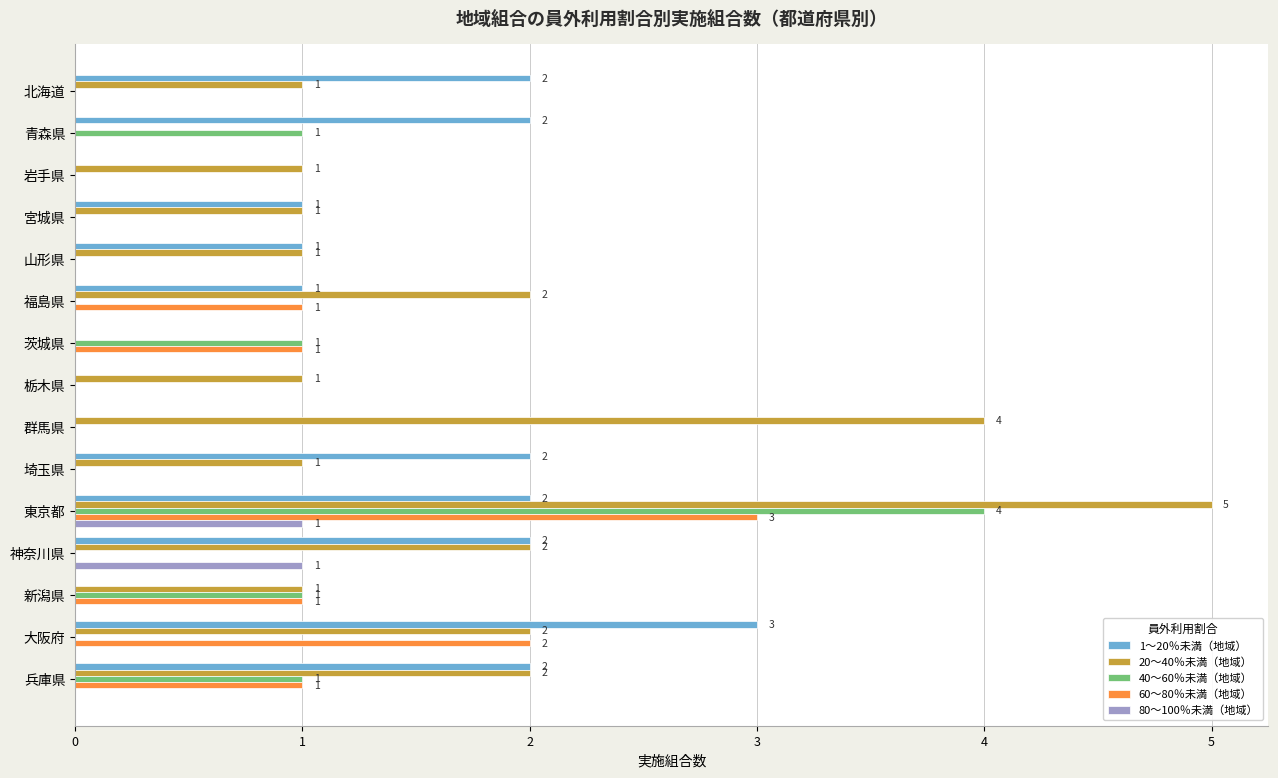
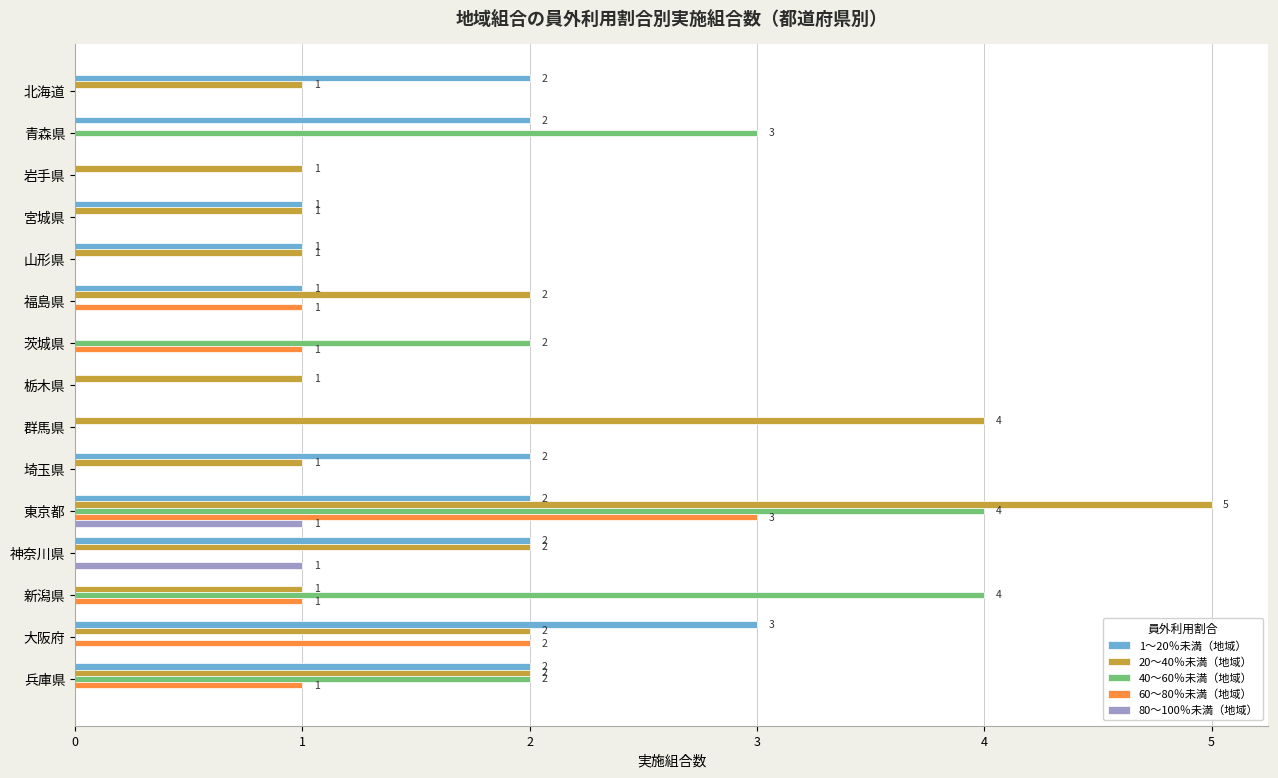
40～60％未満（地域）, 青森県: 1 -> 3
40～60％未満（地域）, 茨城県: 1 -> 2
40～60％未満（地域）, 新潟県: 1 -> 4
40～60％未満（地域）, 兵庫県: 1 -> 2
